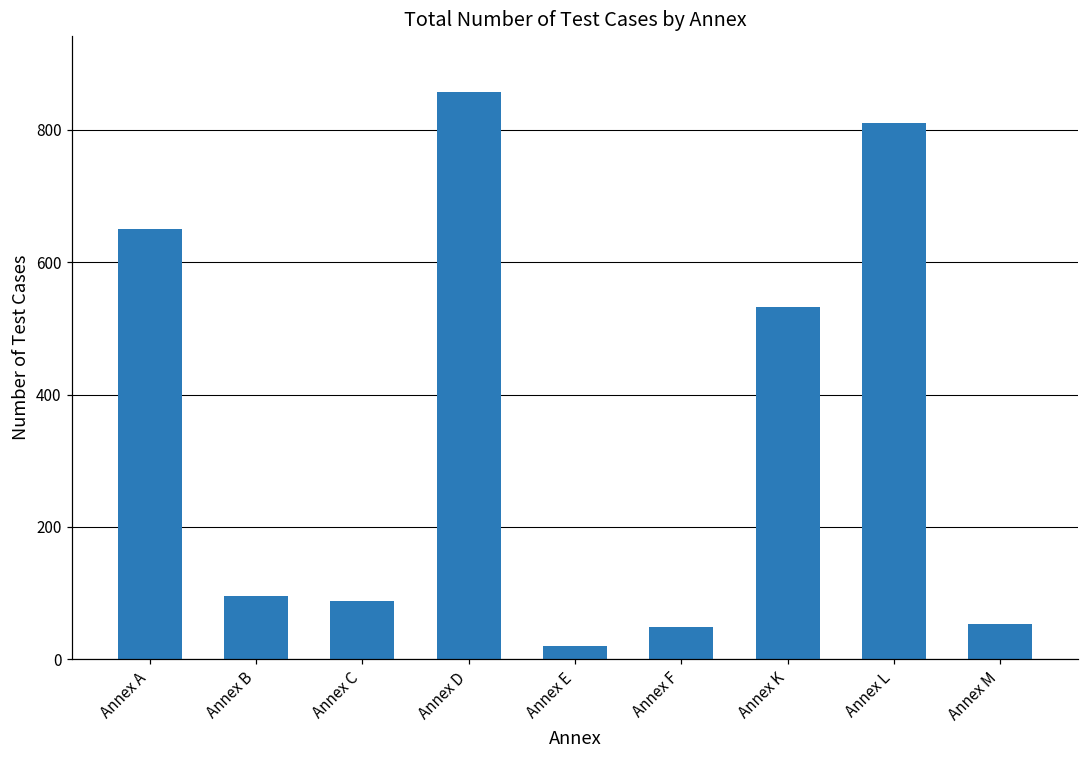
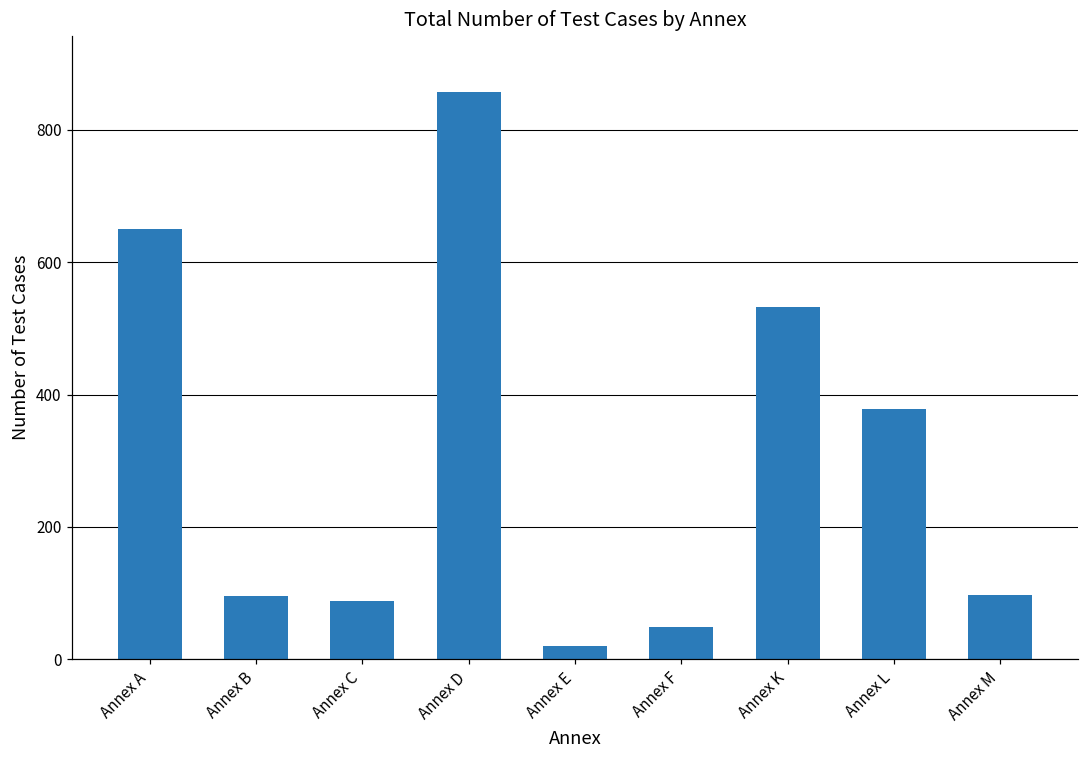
Annex L: 810 -> 380
Annex M: 50 -> 100
